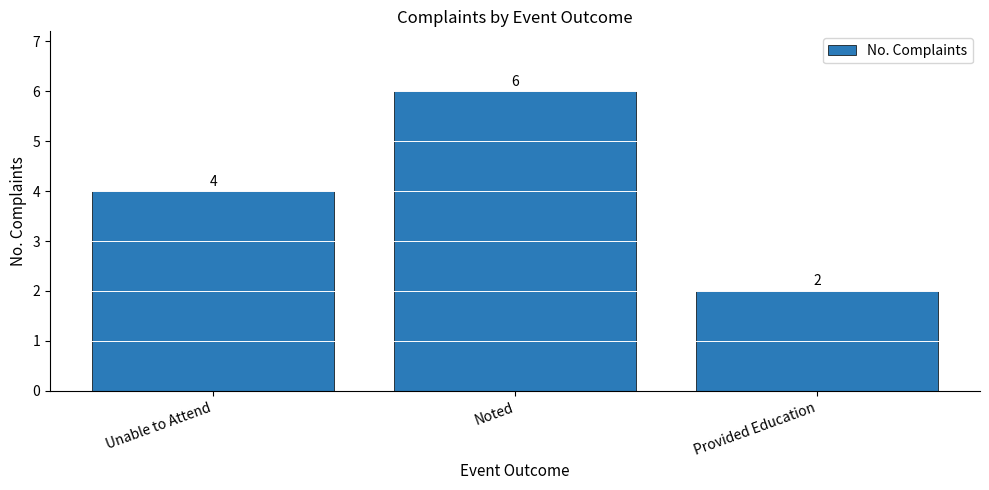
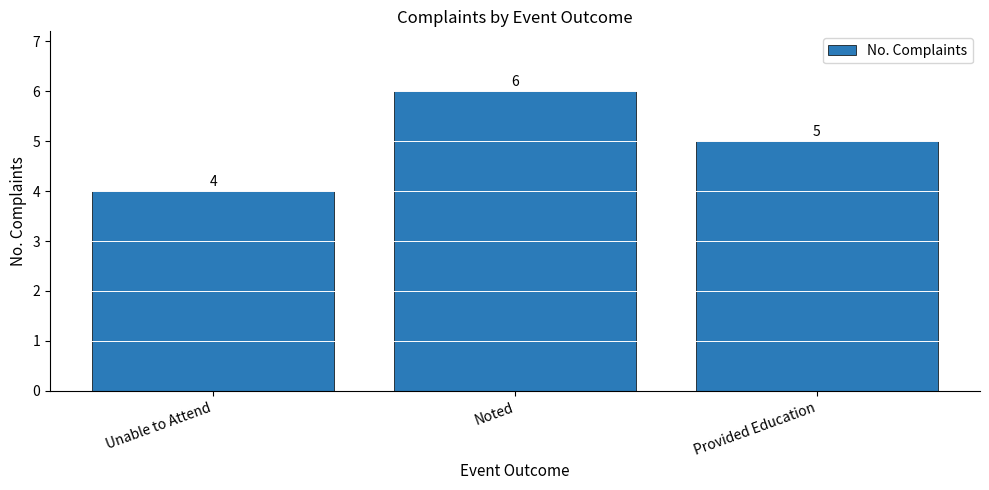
Provided Education: 2 -> 5
